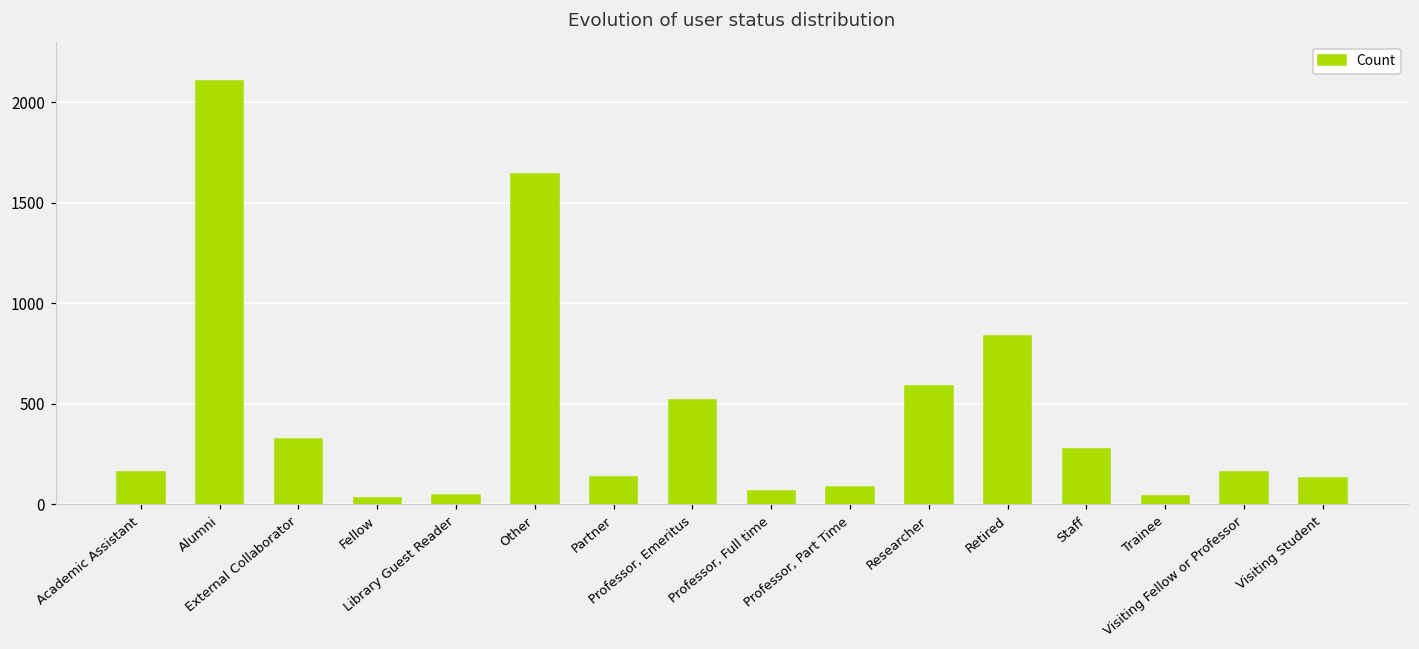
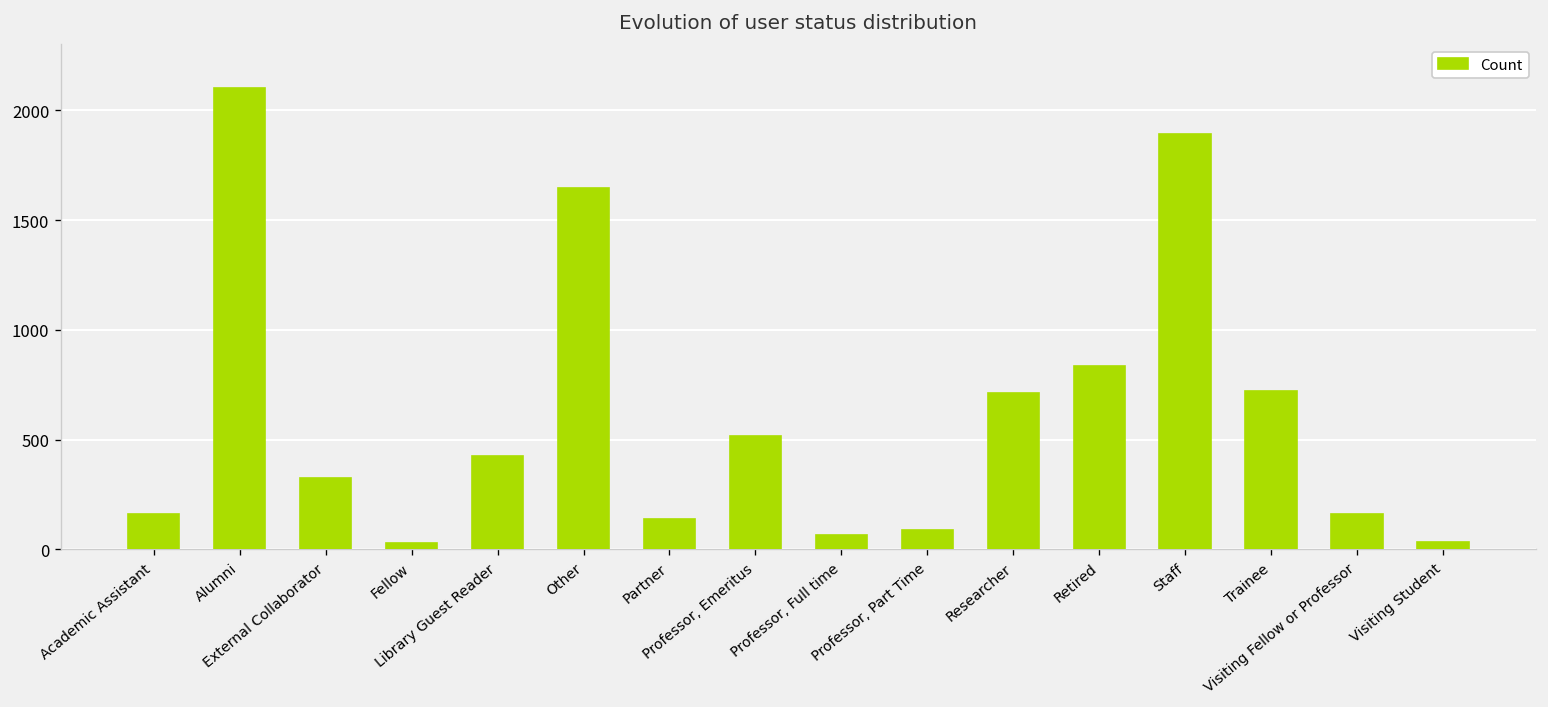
Library Guest Reader: 50 -> 420
Researcher: 590 -> 710
Staff: 280 -> 1890
Trainee: 40 -> 720
Visiting Student: 130 -> 30
